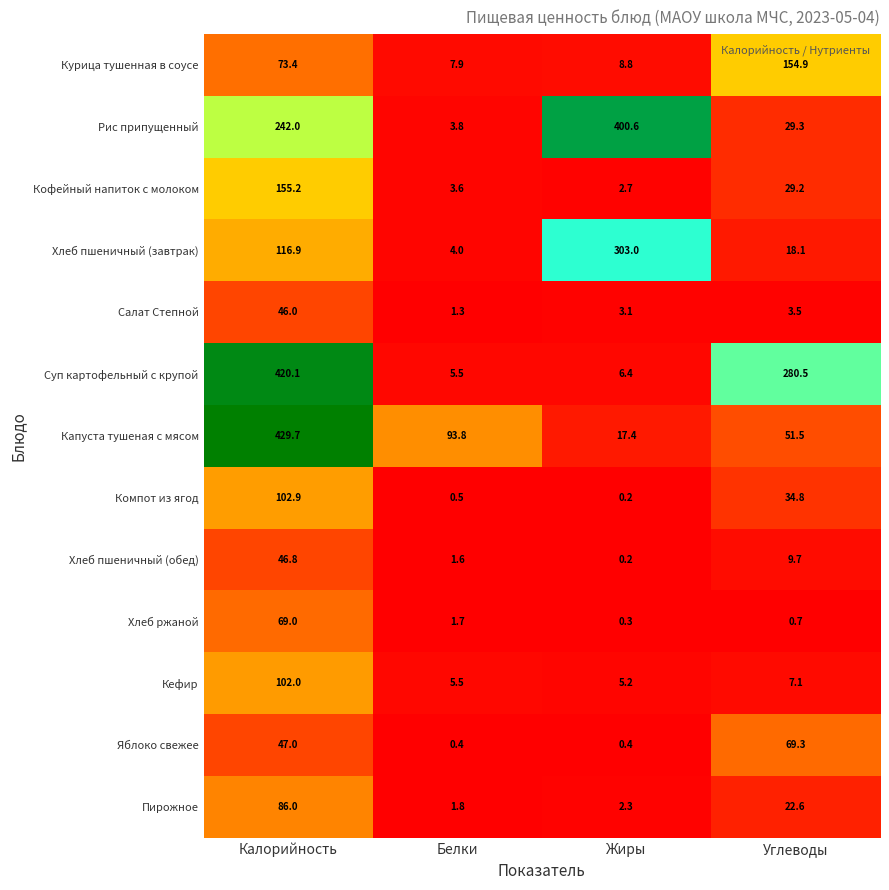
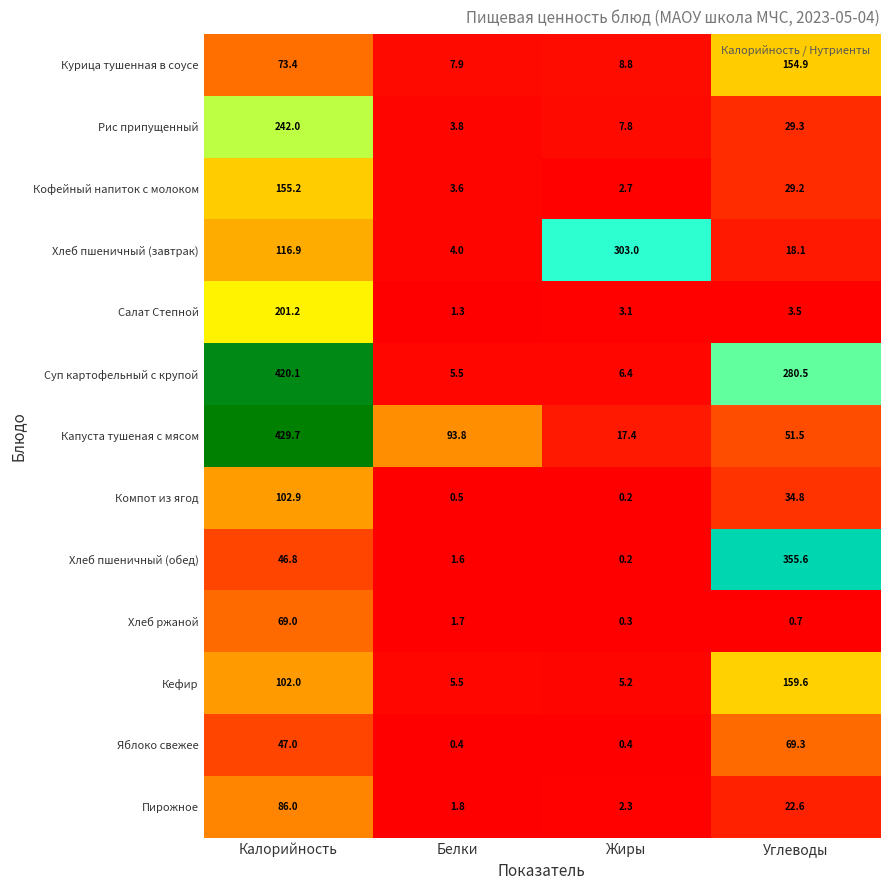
Рис припущенный, Жиры: 400.6 -> 7.8
Салат Степной, Калорийность: 46.0 -> 201.2
Хлеб пшеничный (обед), Углеводы: 9.7 -> 355.6
Кефир, Углеводы: 7.1 -> 159.6
